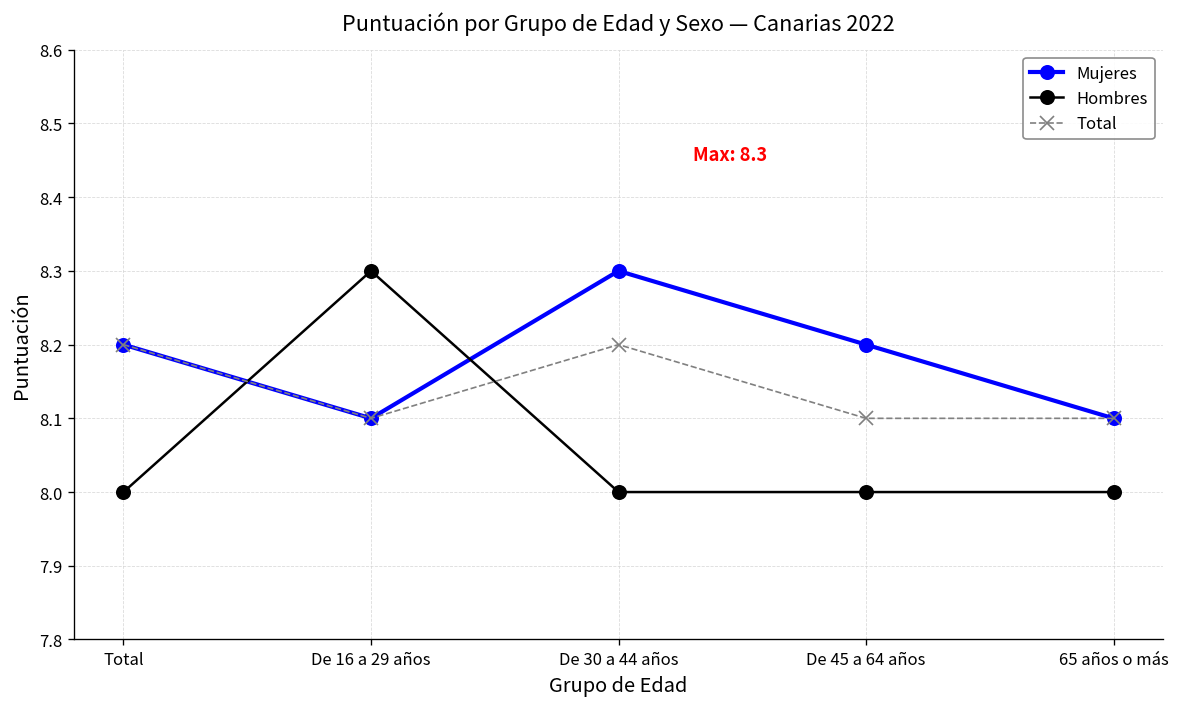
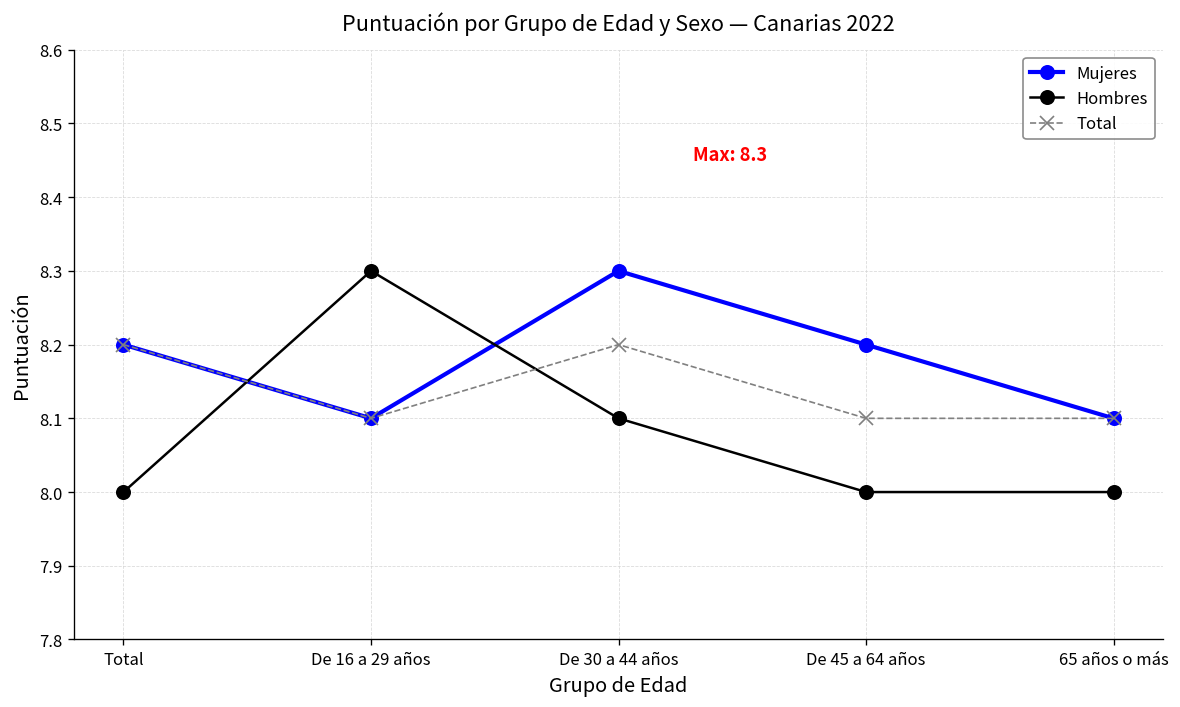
Hombres, De 30 a 44 años: 8.0 -> 8.1
